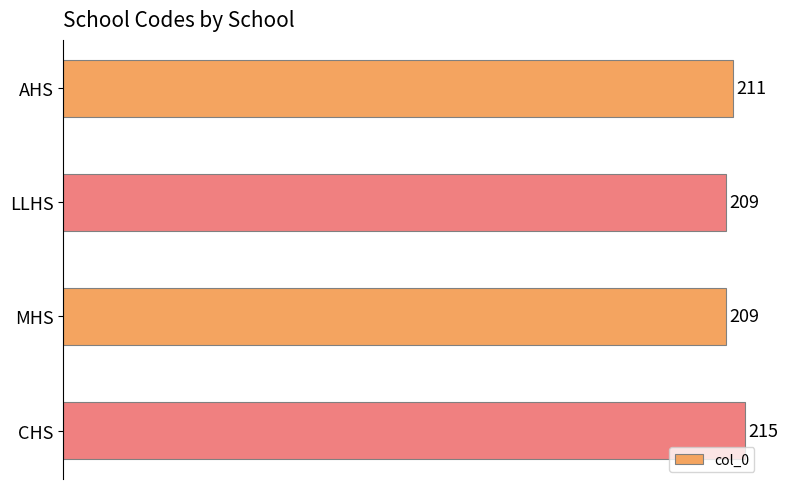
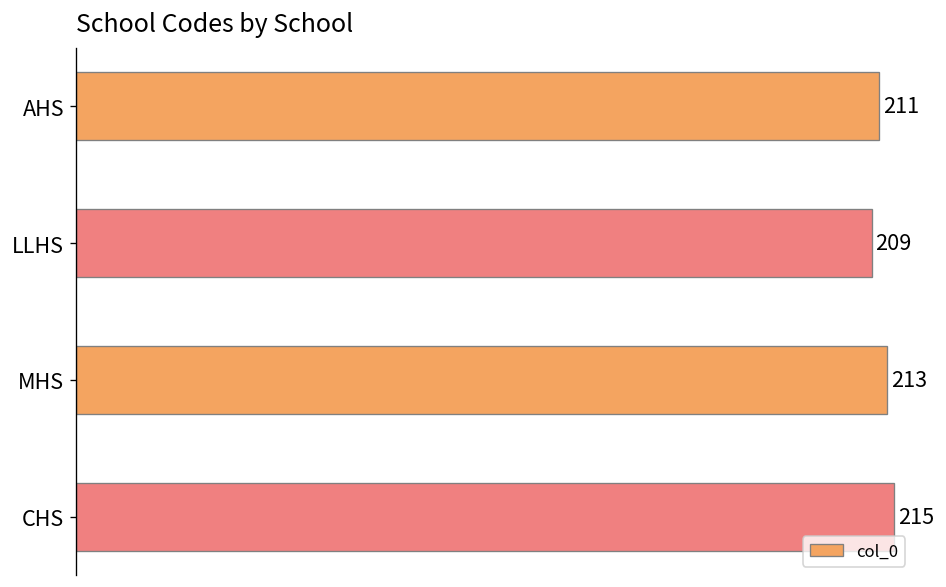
MHS: 209 -> 213
